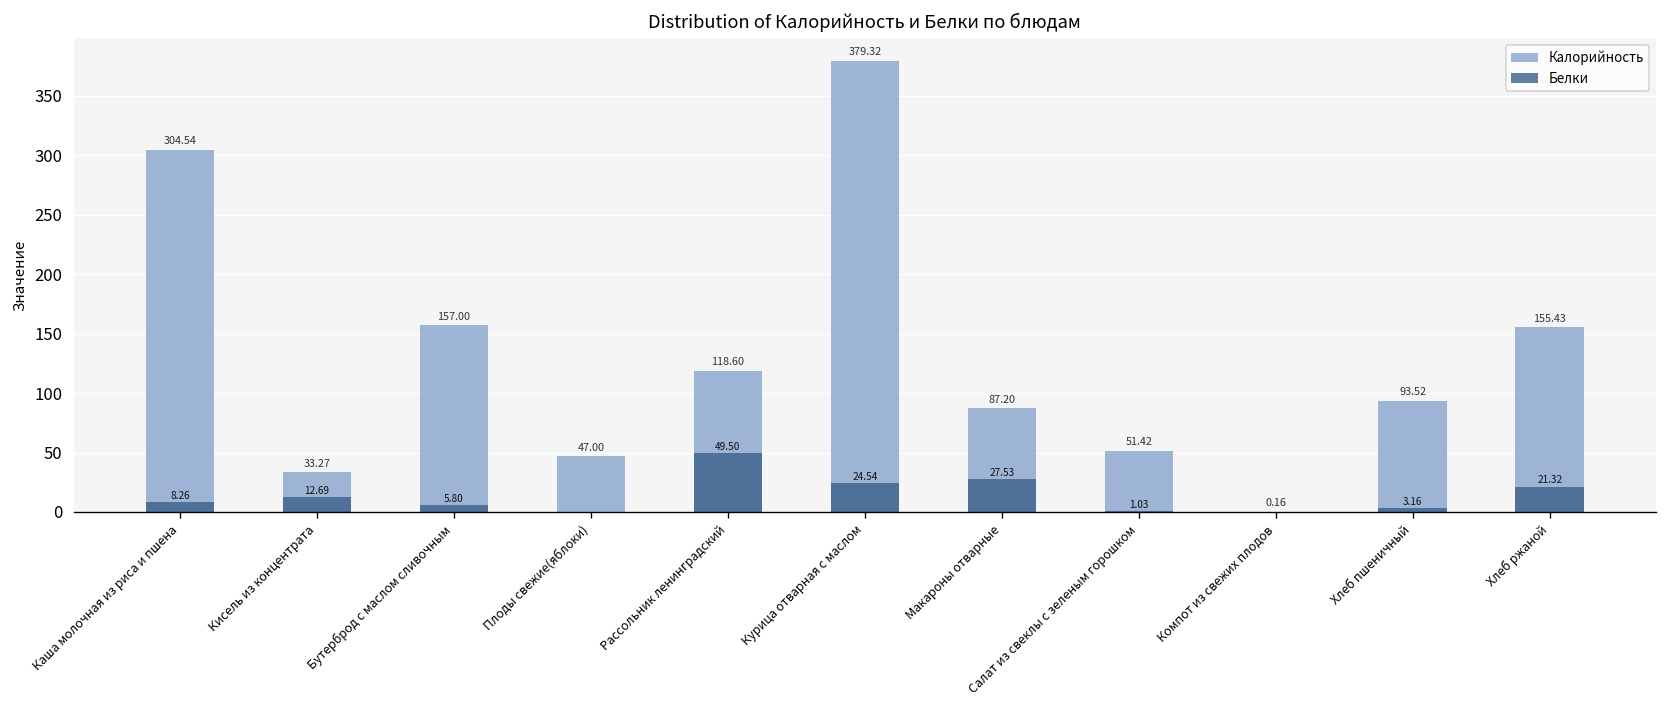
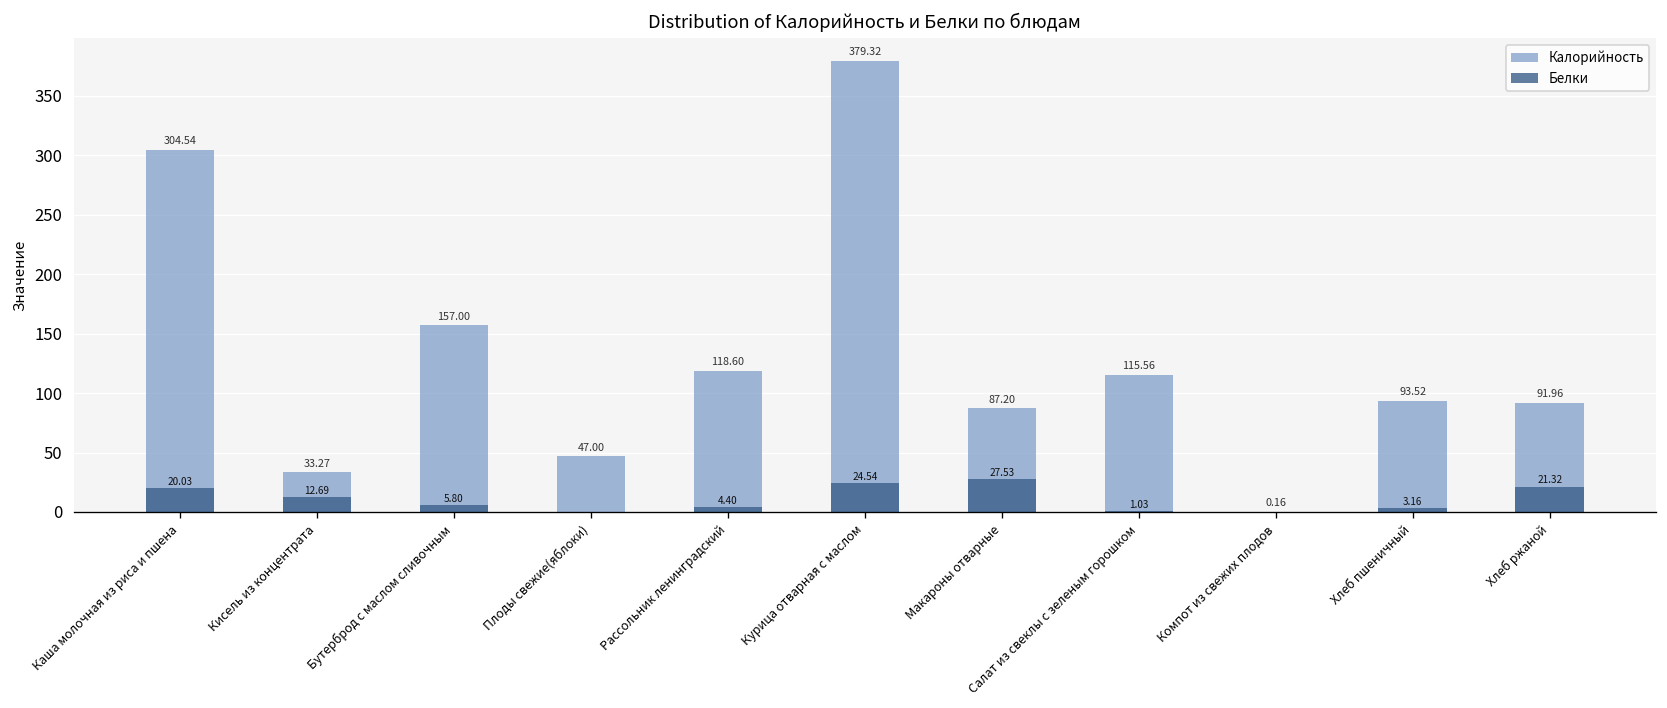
Белки, Каша молочная из риса и пшена: 8.26 -> 20.03
Белки, Рассольник ленинградский: 49.50 -> 4.40
Калорийность, Салат из свеклы с зеленым горошком: 51.42 -> 115.56
Калорийность, Хлеб ржаной: 155.43 -> 91.96
